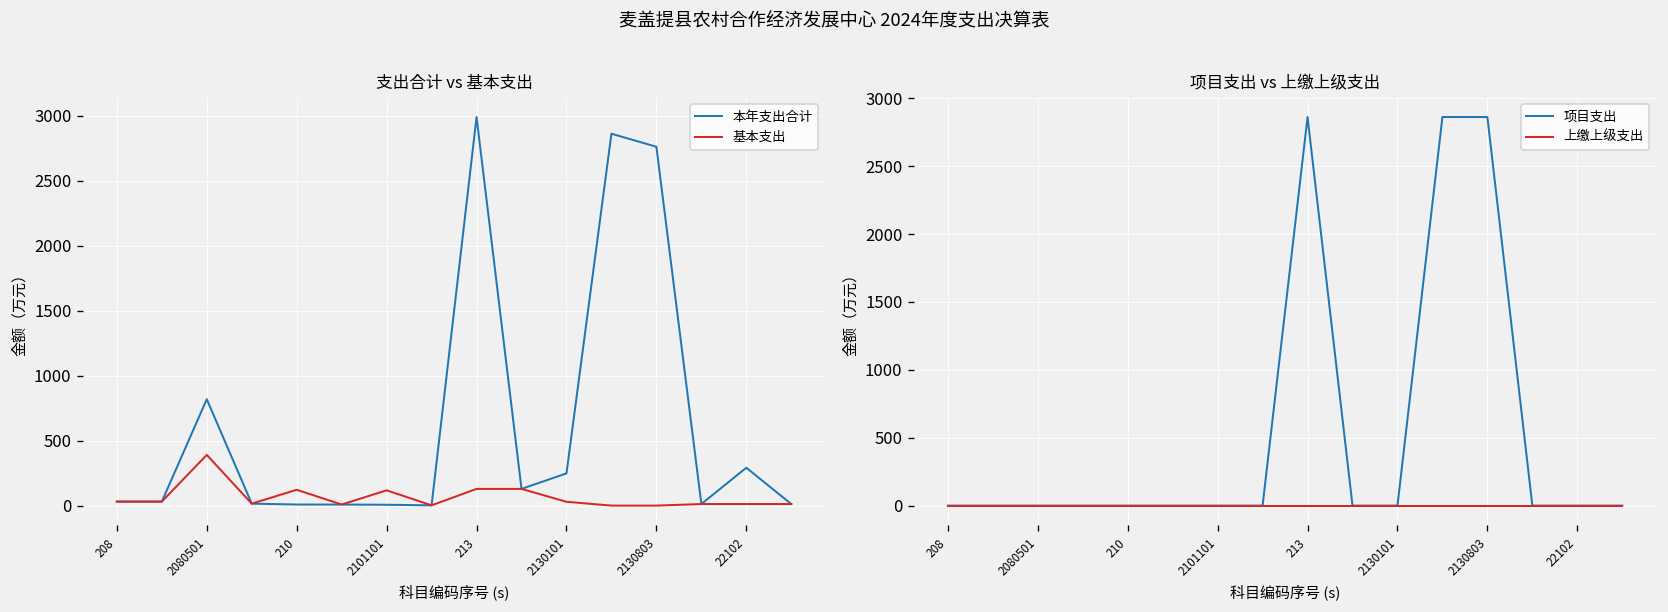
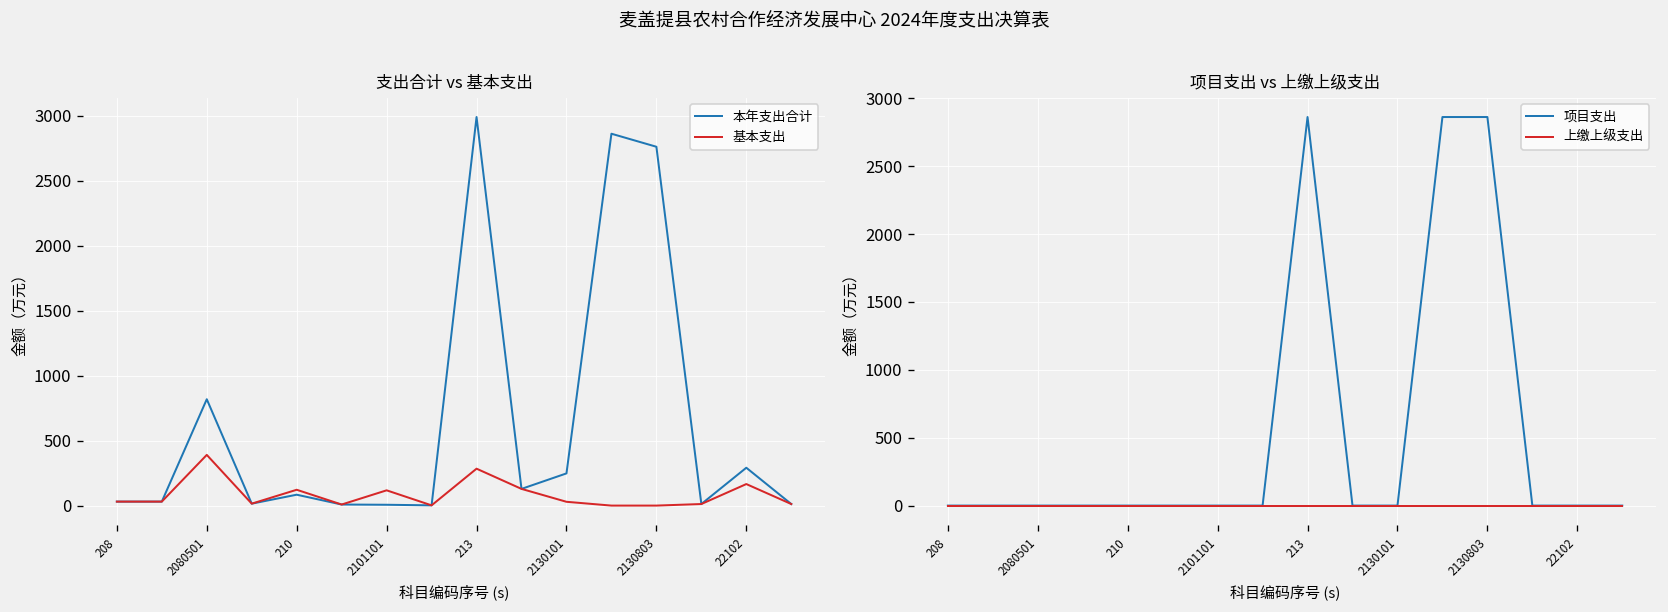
支出合计 vs 基本支出, 本年支出合计, 210: 10 -> 80
支出合计 vs 基本支出, 基本支出, 213: 130 -> 280
支出合计 vs 基本支出, 基本支出, 22102: 10 -> 170
